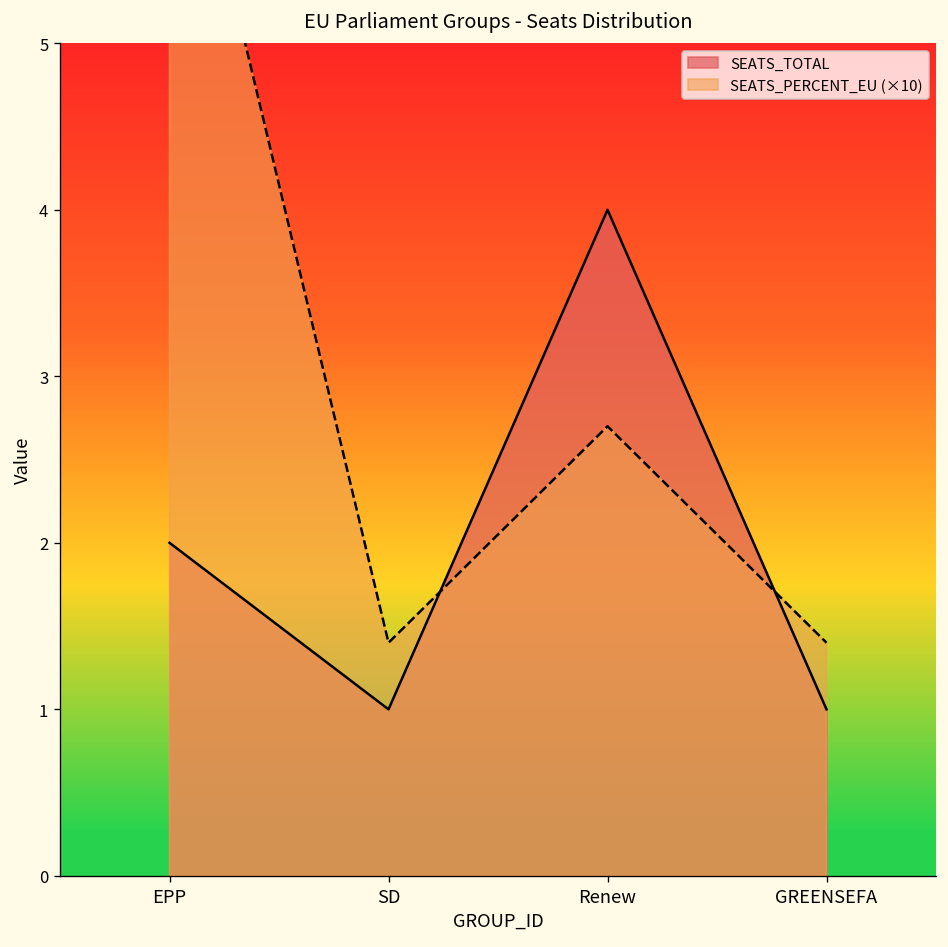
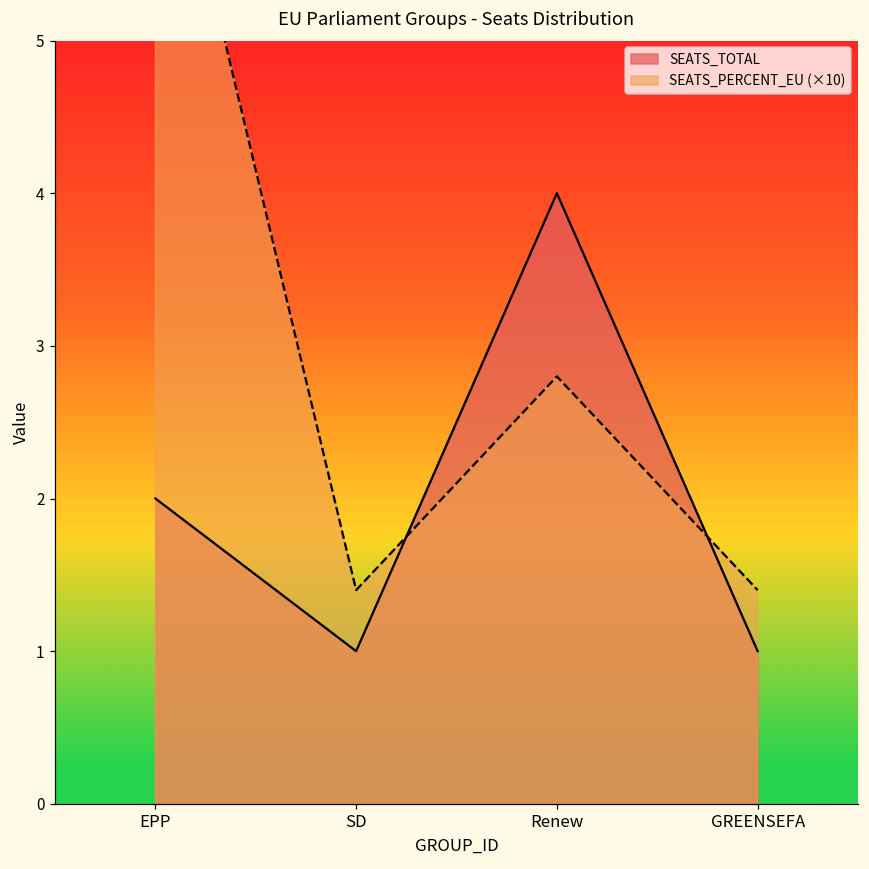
SEATS_PERCENT_EU (×10), Renew: 2.70 -> 2.80
